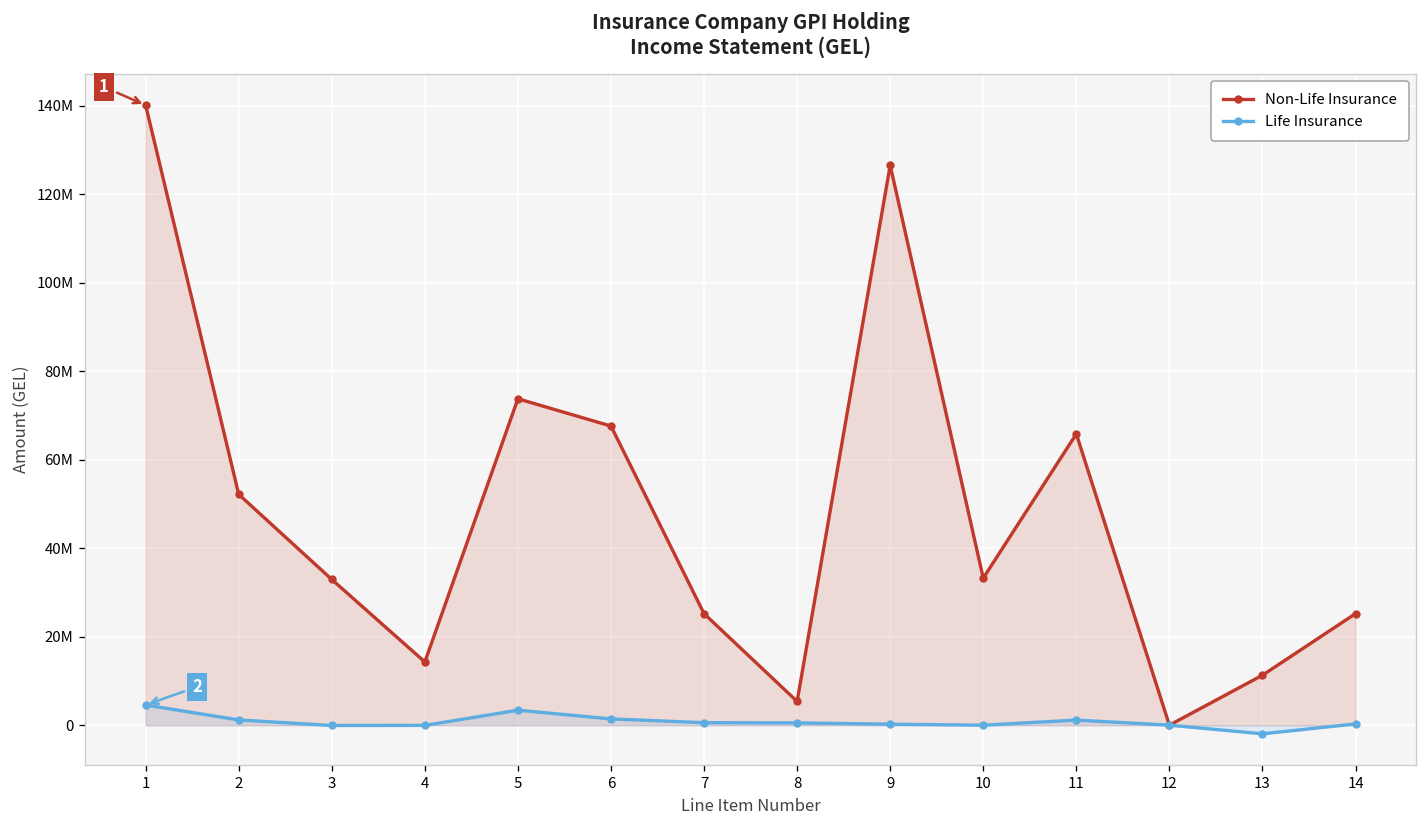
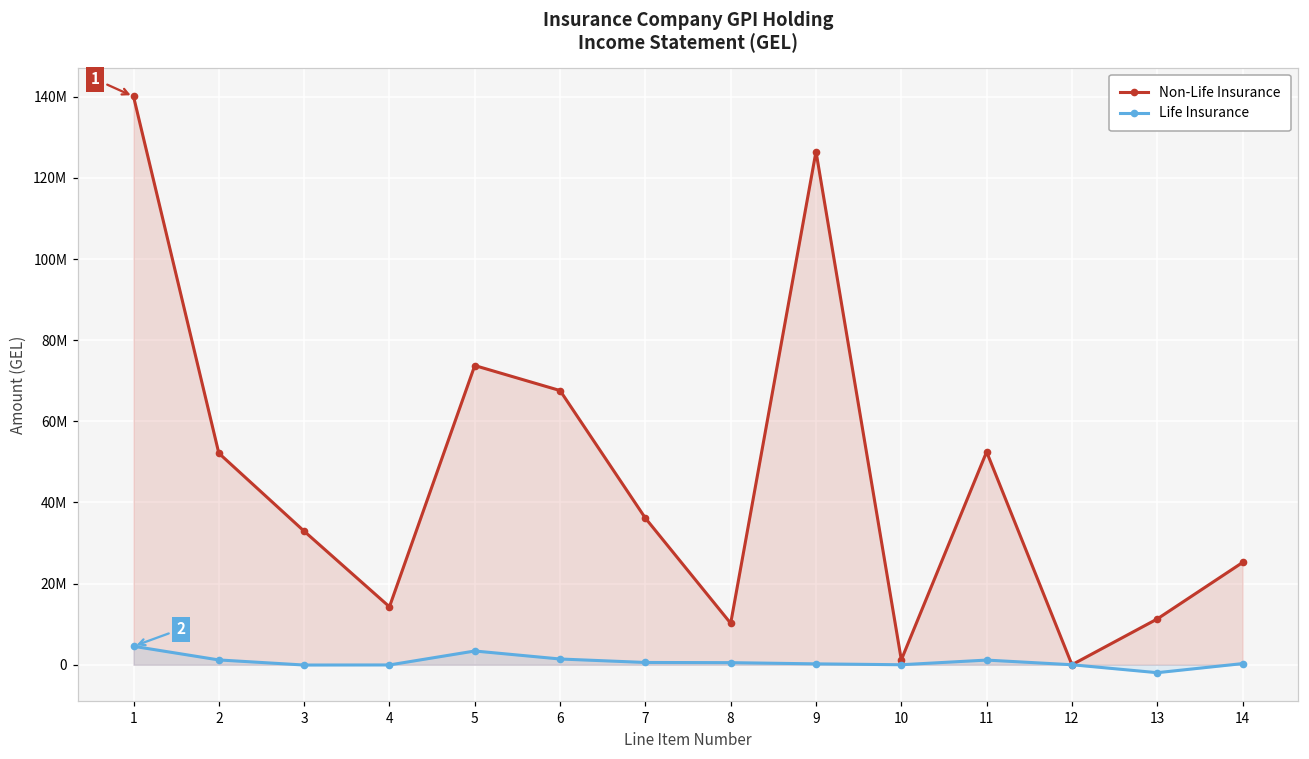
Non-Life Insurance, 7: 25000000 -> 36000000
Non-Life Insurance, 8: 5000000 -> 10000000
Non-Life Insurance, 10: 33000000 -> 1000000
Non-Life Insurance, 11: 66000000 -> 52000000
